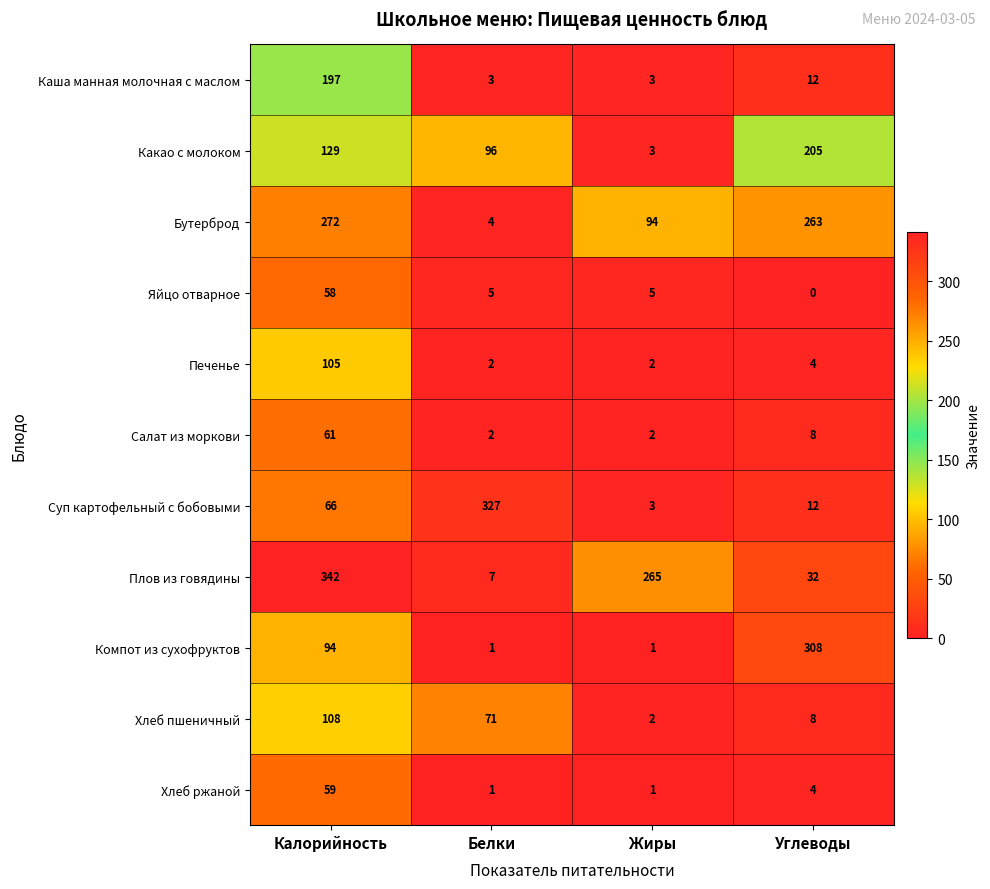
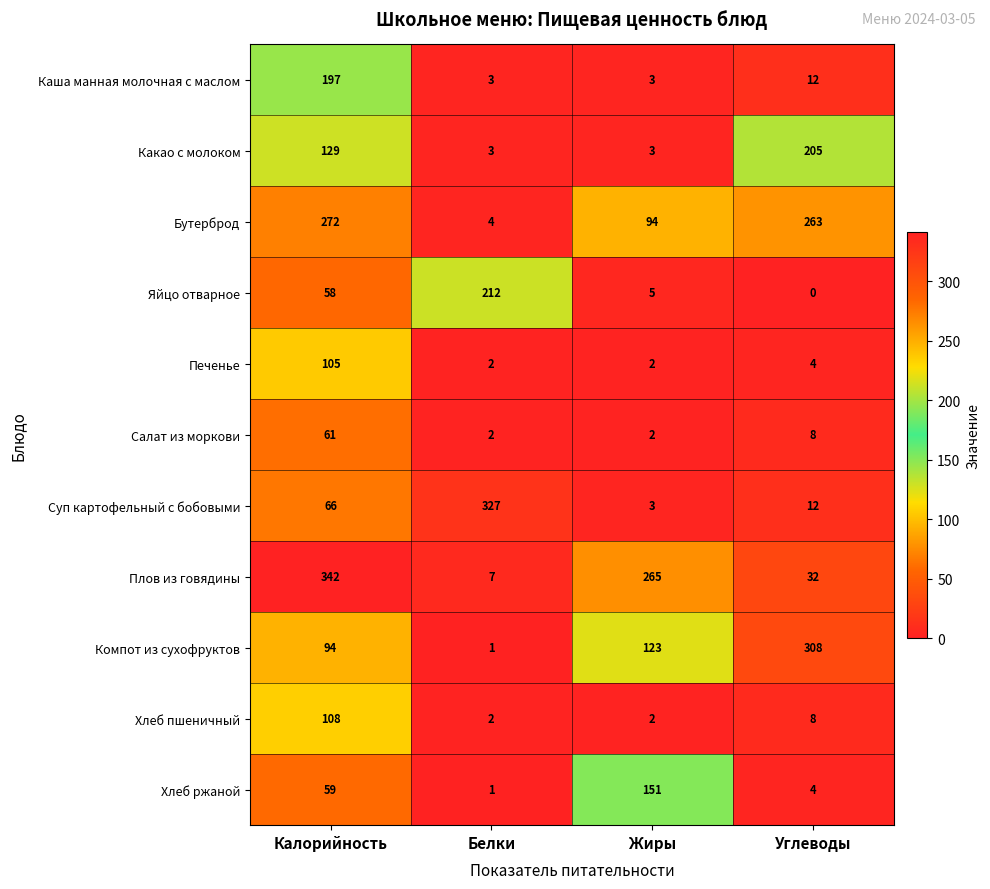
Какао с молоком, Белки: 96 -> 3
Яйцо отварное, Белки: 5 -> 212
Компот из сухофруктов, Жиры: 1 -> 123
Хлеб пшеничный, Белки: 71 -> 2
Хлеб ржаной, Жиры: 1 -> 151
